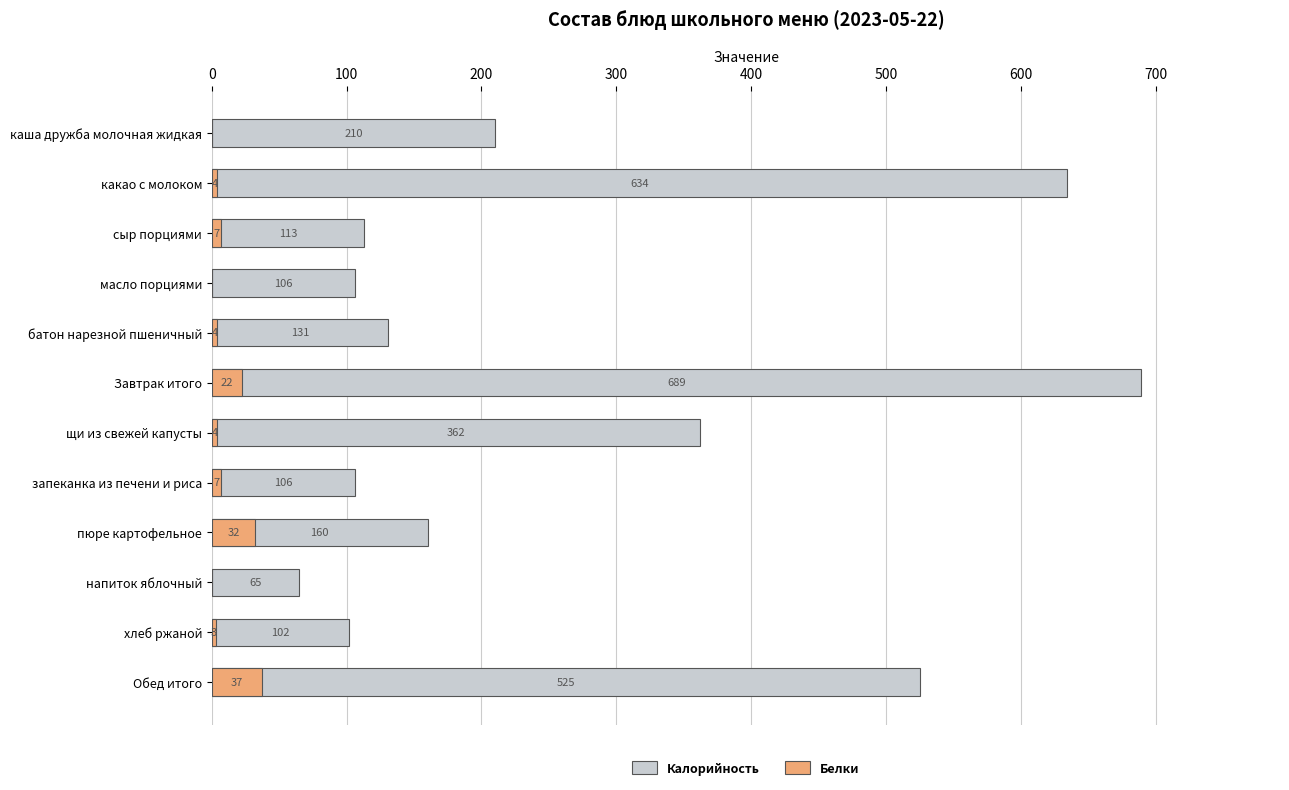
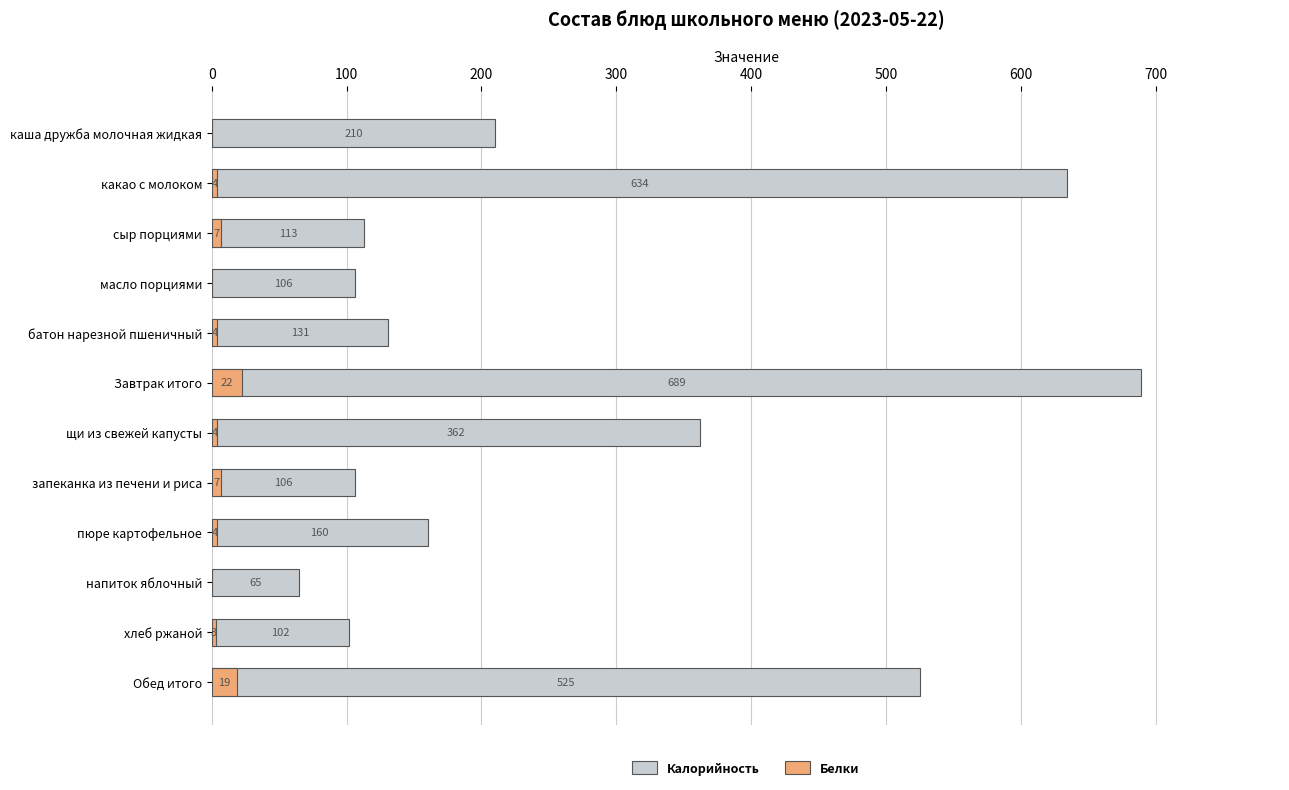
Белки, пюре картофельное: 32 -> 4
Белки, Обед итого: 37 -> 19
